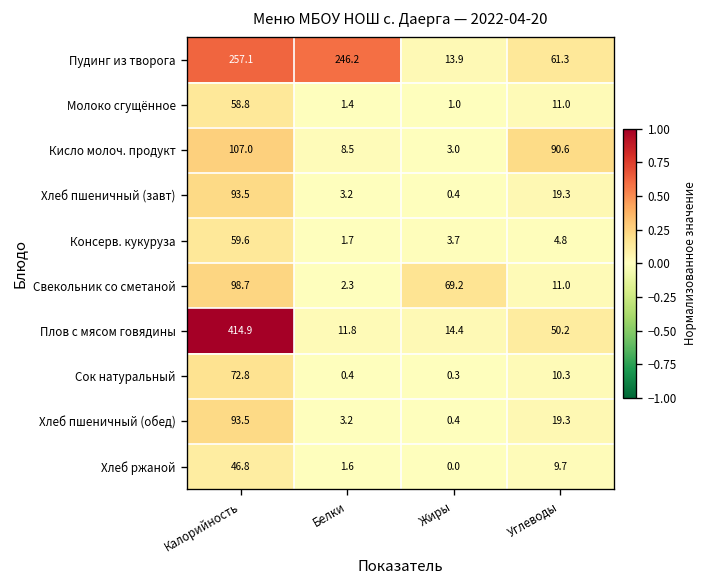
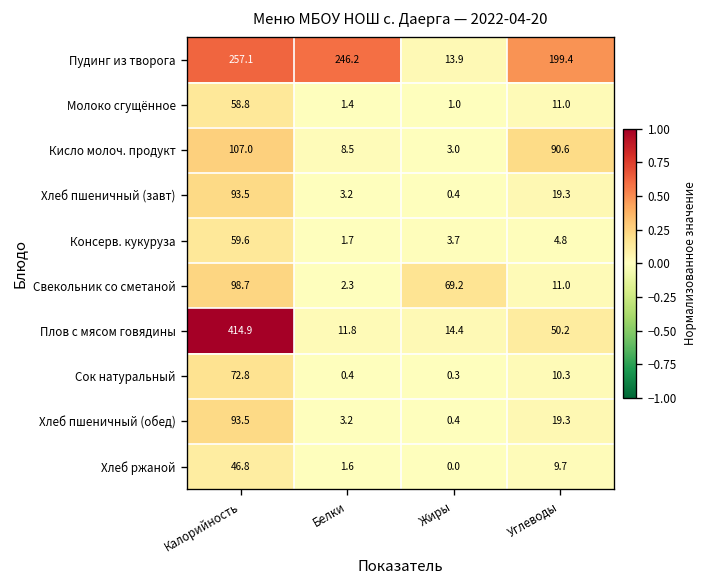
Пудинг из творога, Углеводы: 61.3 -> 199.4
